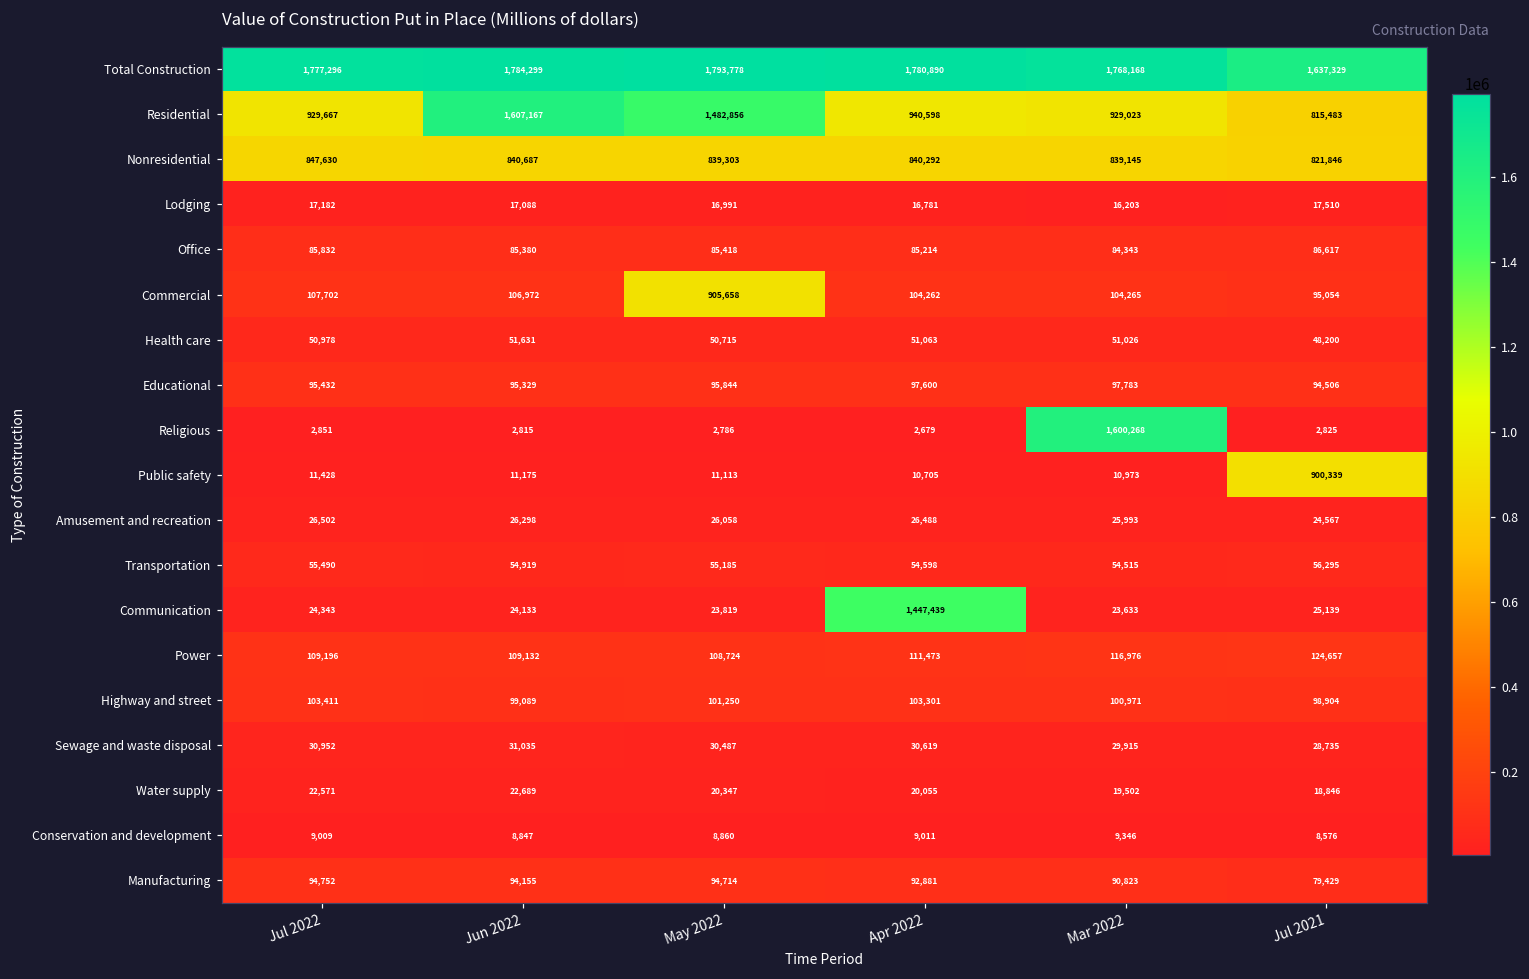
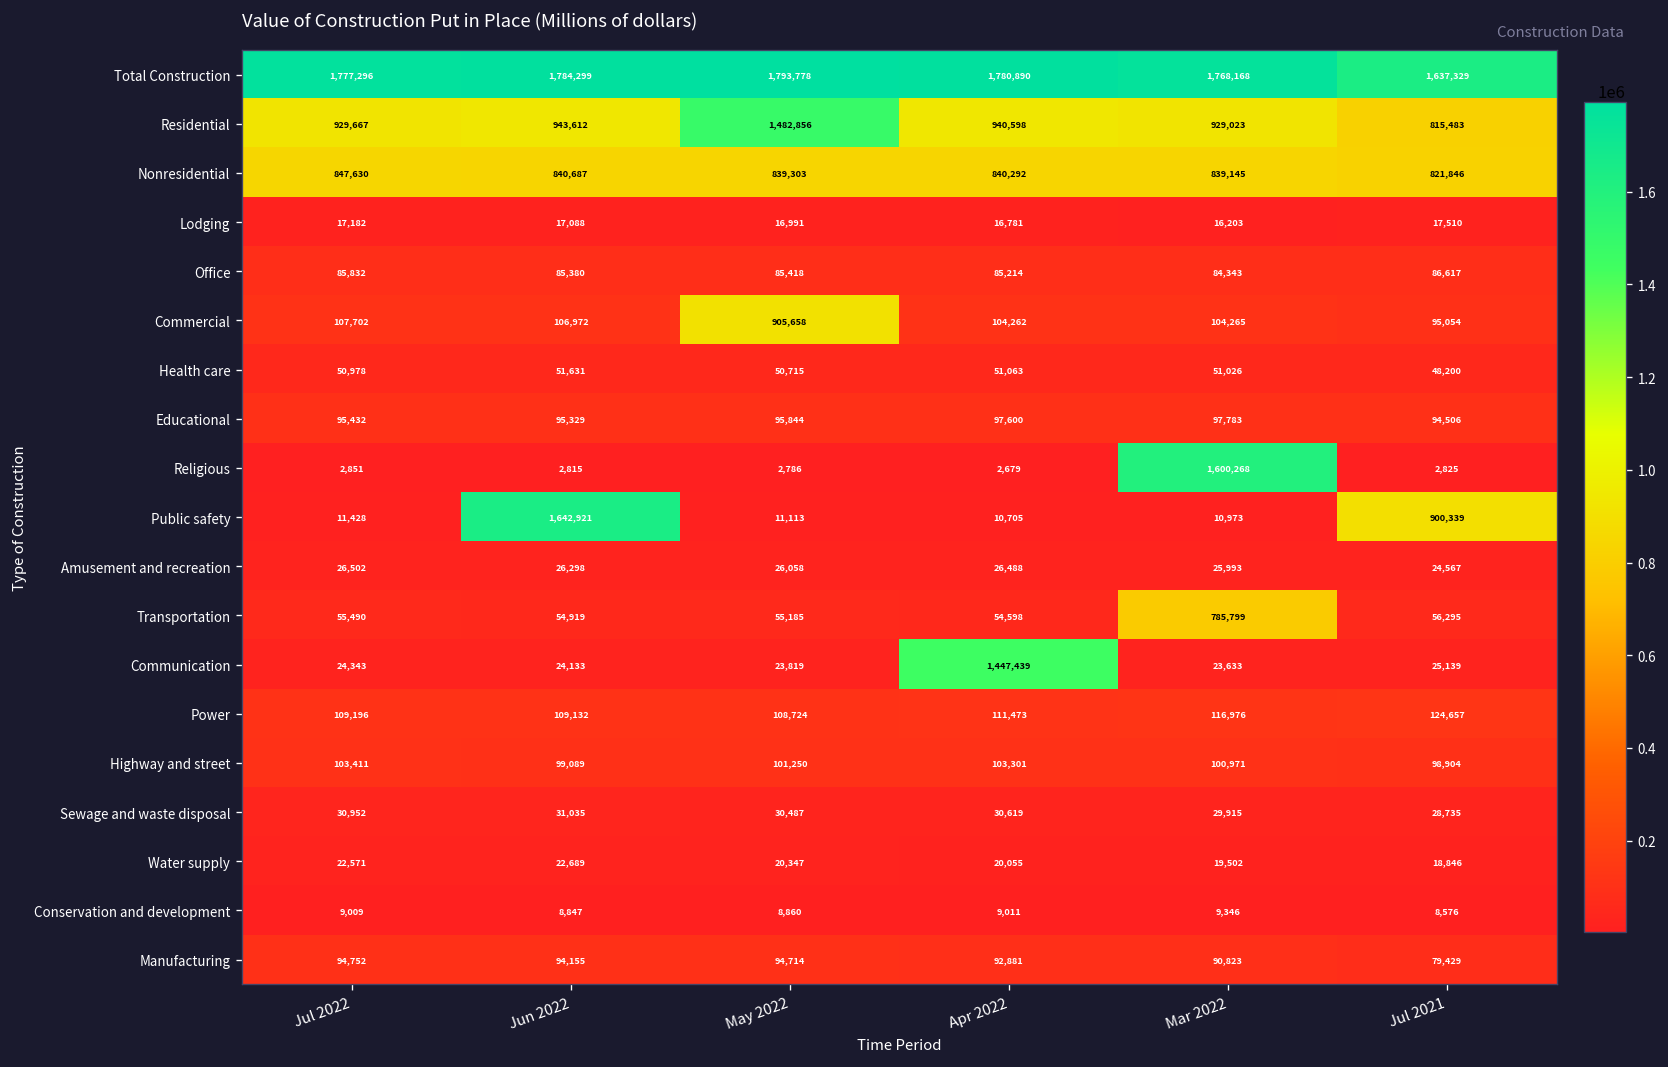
Residential, Jun 2022: 1,607,167 -> 943,612
Public safety, Jun 2022: 11,175 -> 1,642,921
Transportation, Mar 2022: 54,515 -> 785,799
